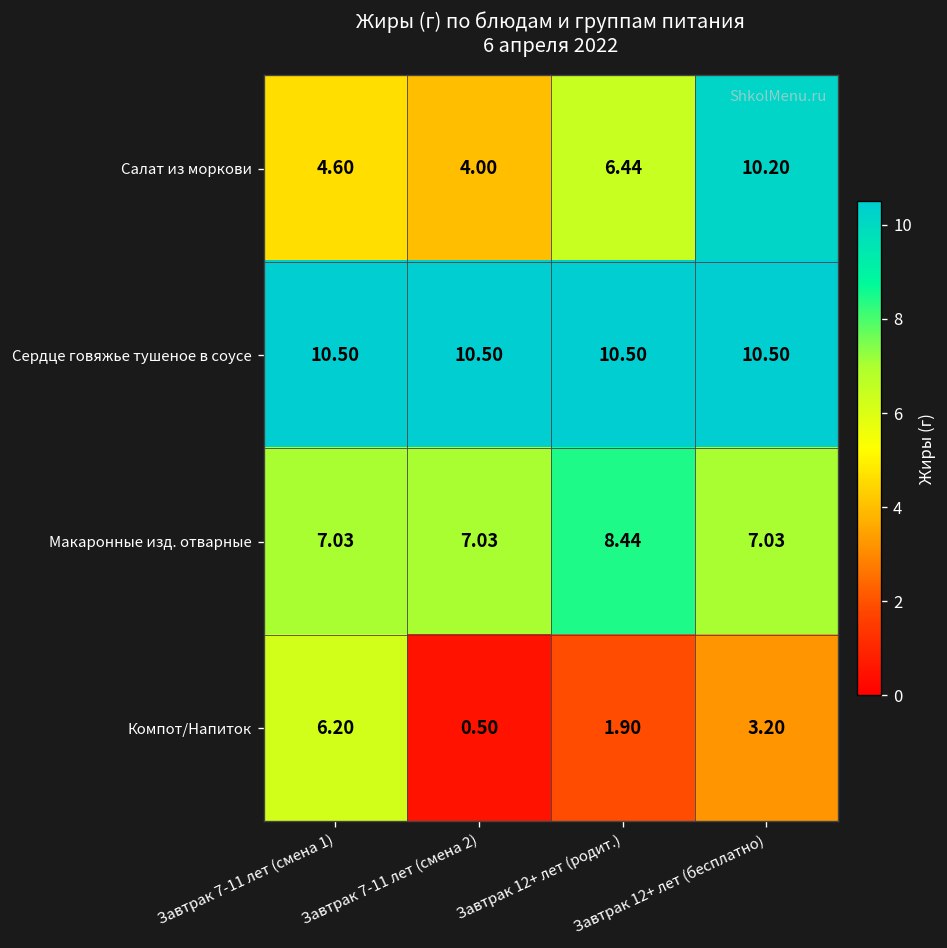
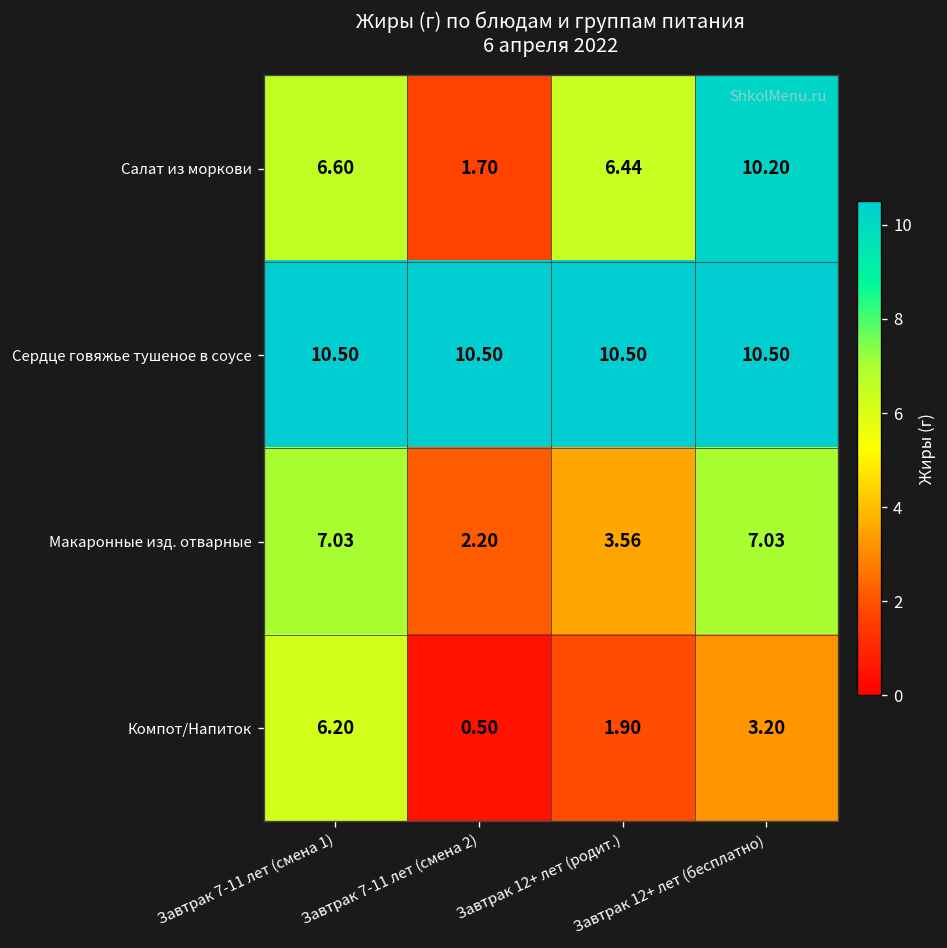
Салат из моркови, Завтрак 7-11 лет (смена 1): 4.60 -> 6.60
Салат из моркови, Завтрак 7-11 лет (смена 2): 4.00 -> 1.70
Макаронные изд. отварные, Завтрак 7-11 лет (смена 2): 7.03 -> 2.20
Макаронные изд. отварные, Завтрак 12+ лет (родит.): 8.44 -> 3.56
